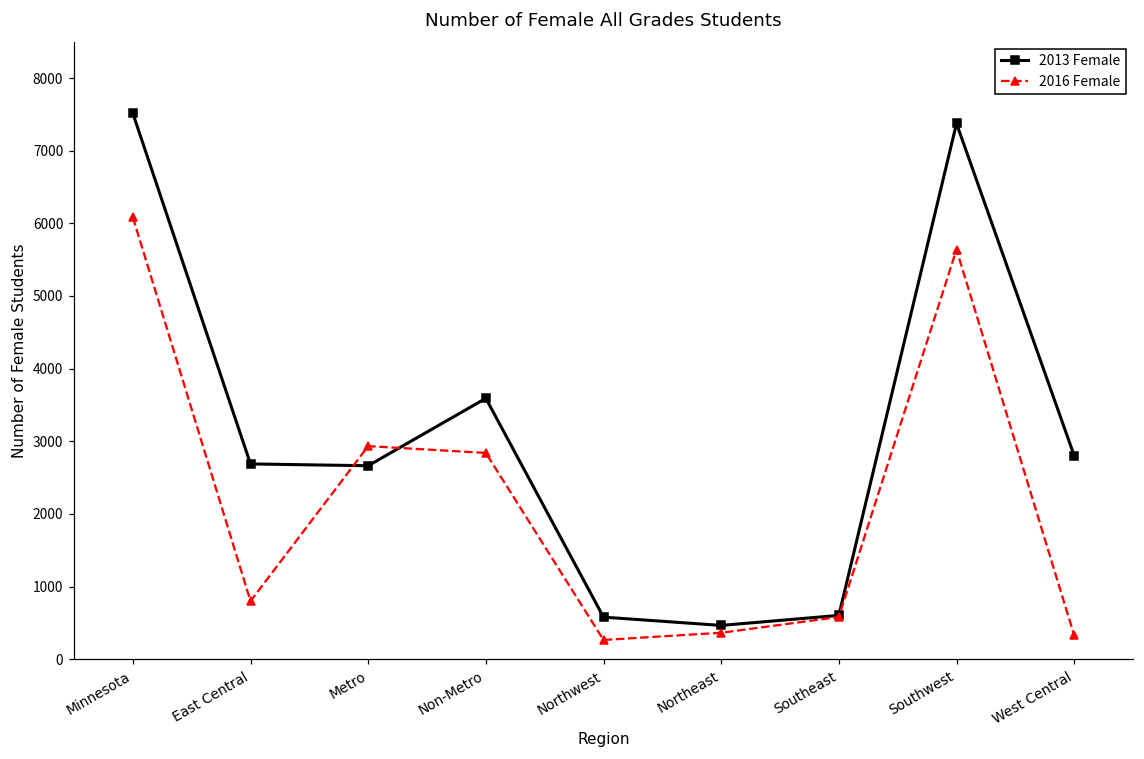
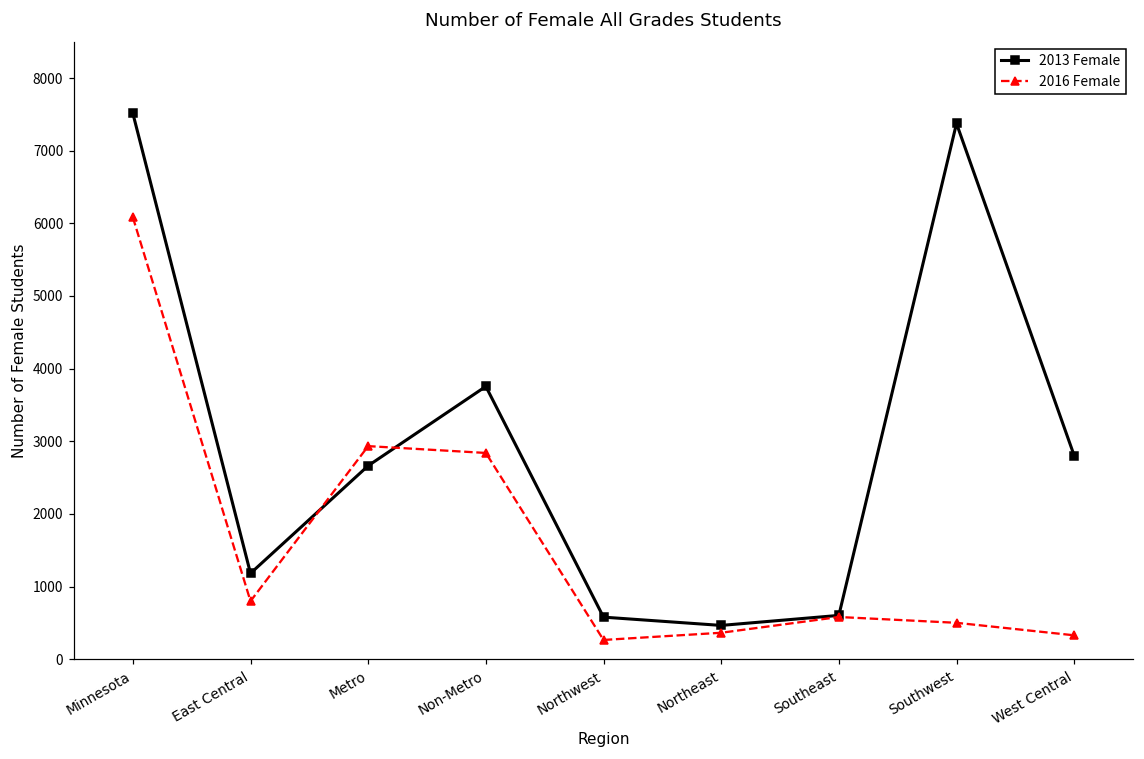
2013 Female, East Central: 2700 -> 1200
2013 Female, Non-Metro: 3600 -> 3800
2016 Female, Southwest: 5600 -> 500
